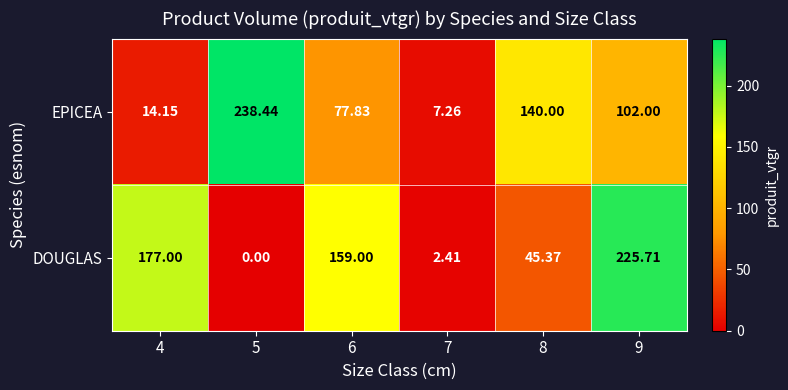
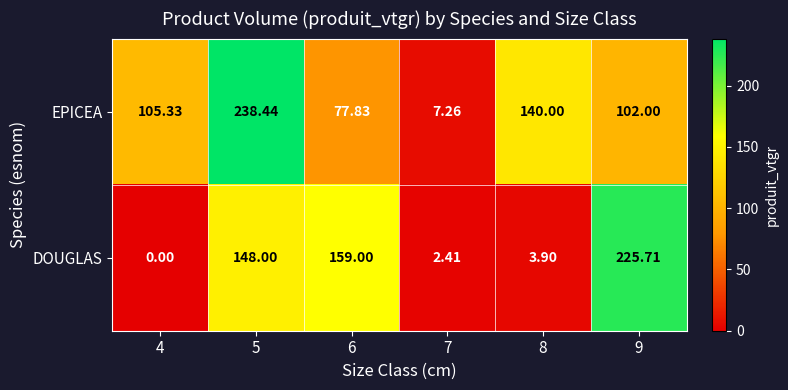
EPICEA, 4: 14.15 -> 105.33
DOUGLAS, 4: 177.00 -> 0.00
DOUGLAS, 5: 0.00 -> 148.00
DOUGLAS, 8: 45.37 -> 3.90
